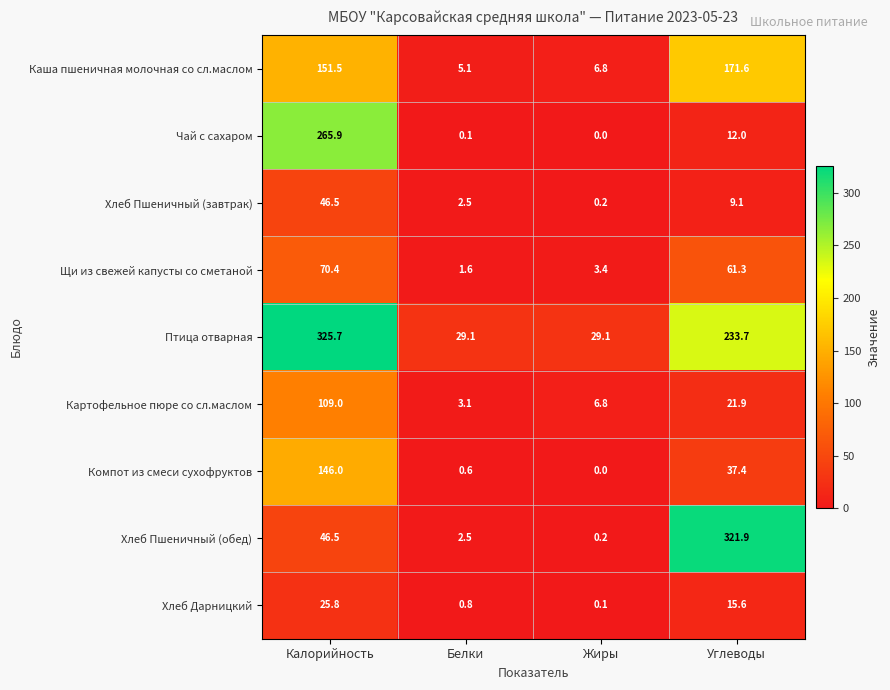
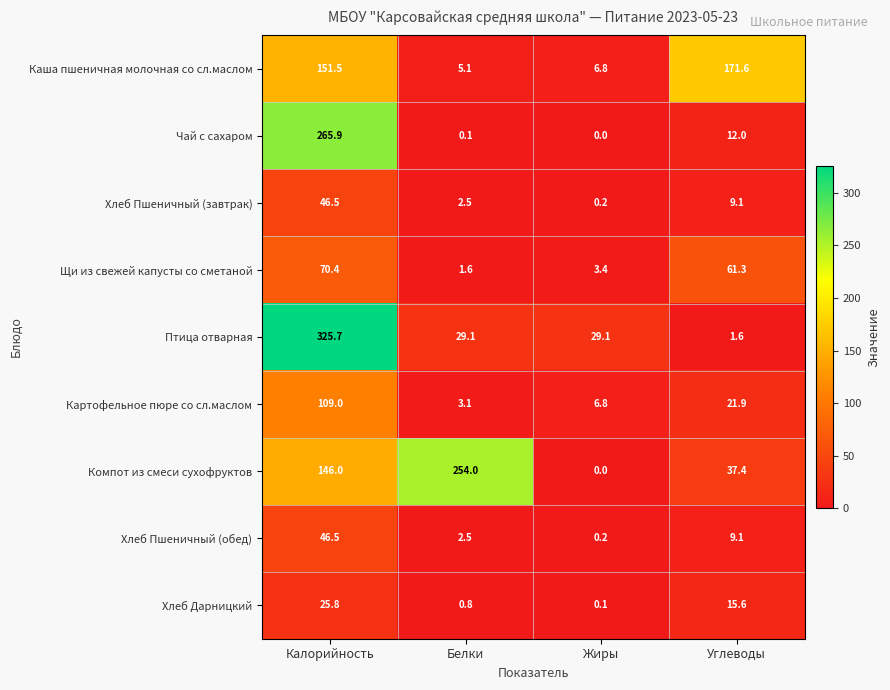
Птица отварная, Углеводы: 233.7 -> 1.6
Компот из смеси сухофруктов, Белки: 0.6 -> 254.0
Хлеб Пшеничный (обед), Углеводы: 321.9 -> 9.1
